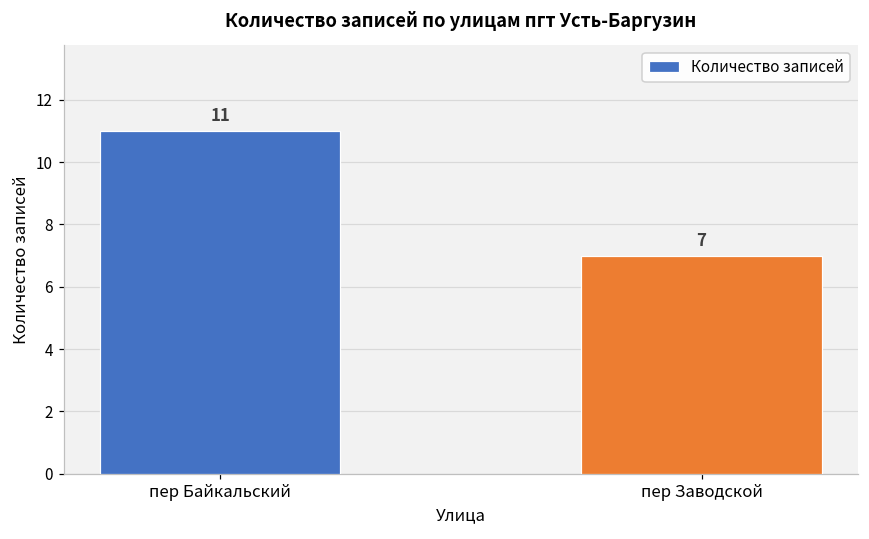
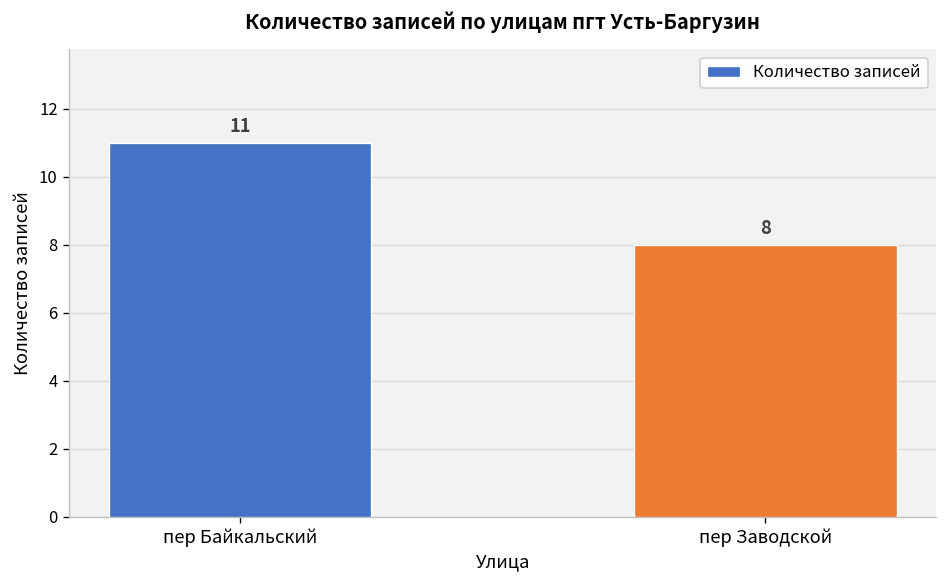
пер Заводской: 7 -> 8
